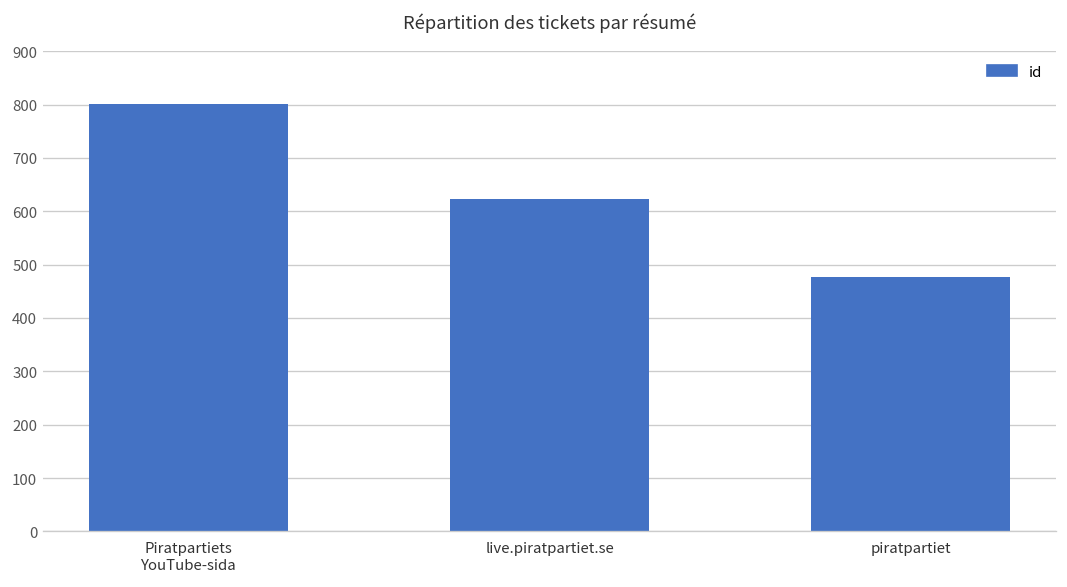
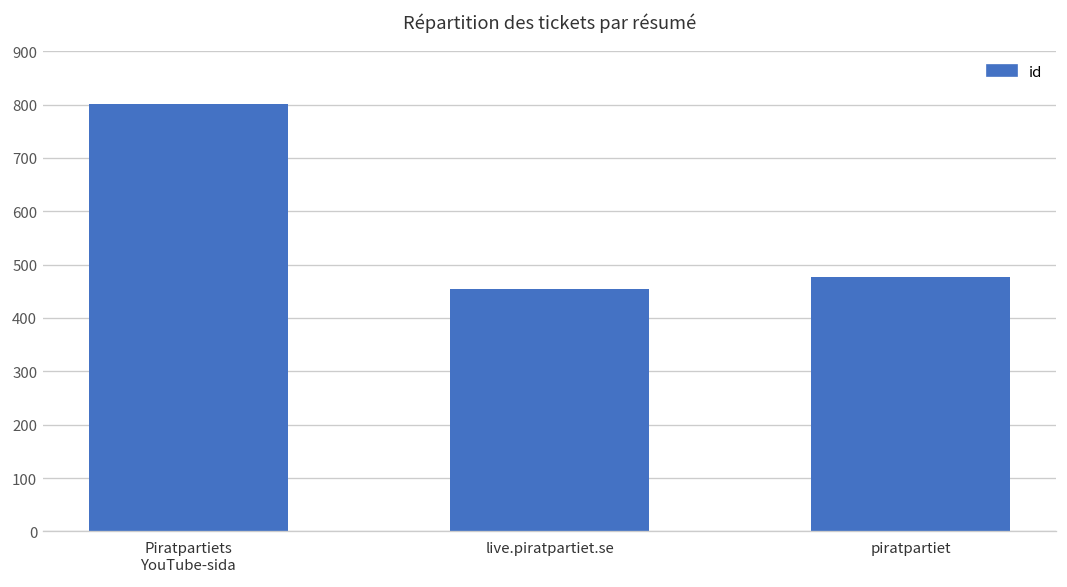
live.piratpartiet.se: 620 -> 450
